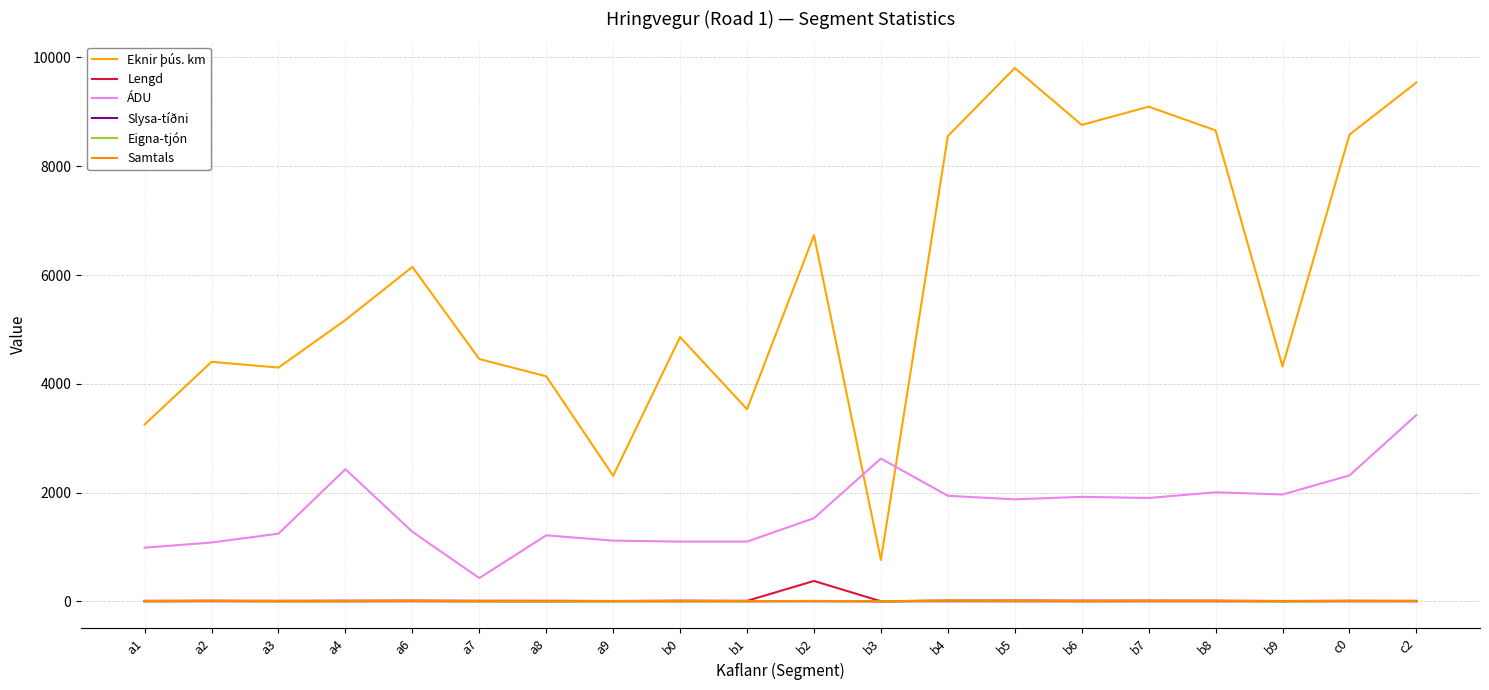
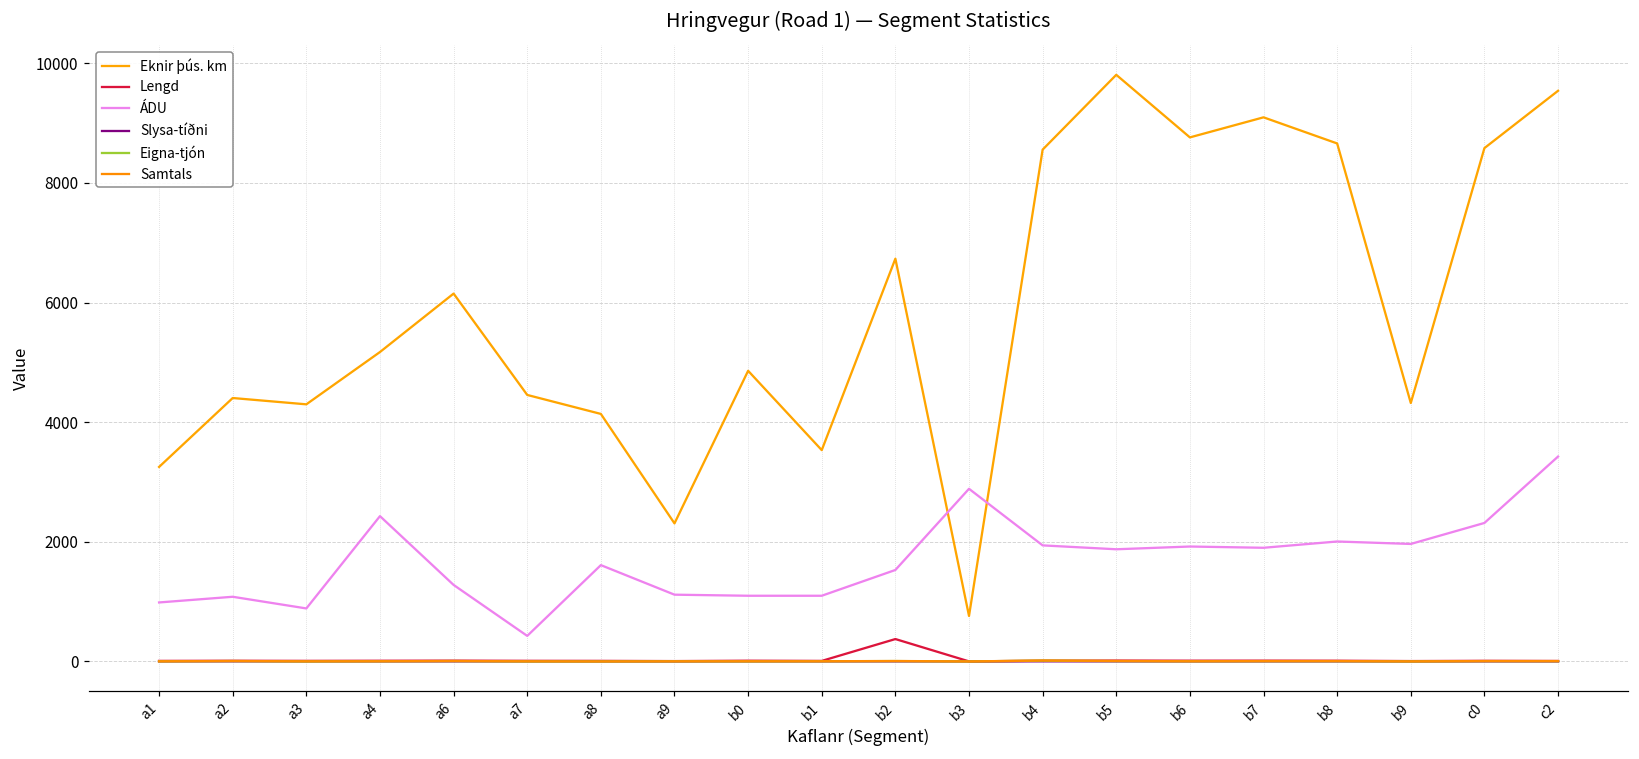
ÁDU, a3: 1200 -> 900
ÁDU, a8: 1200 -> 1600
ÁDU, b3: 2600 -> 2900
